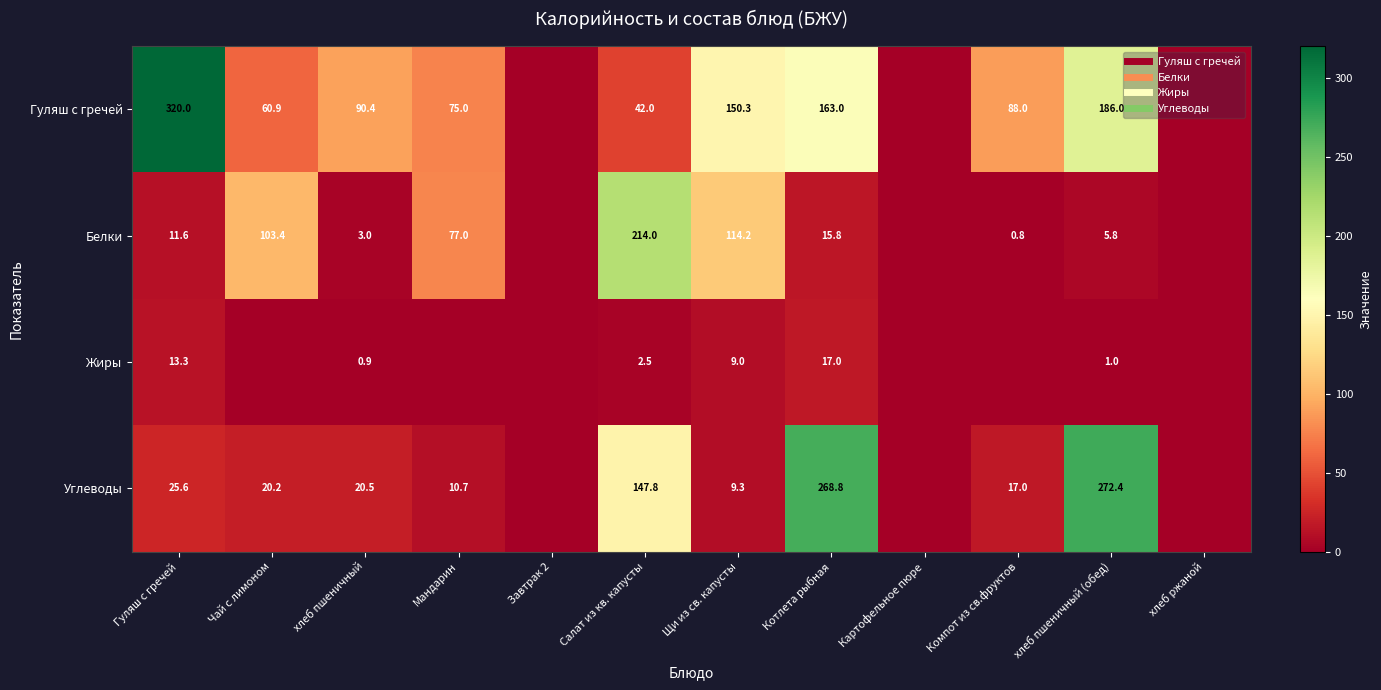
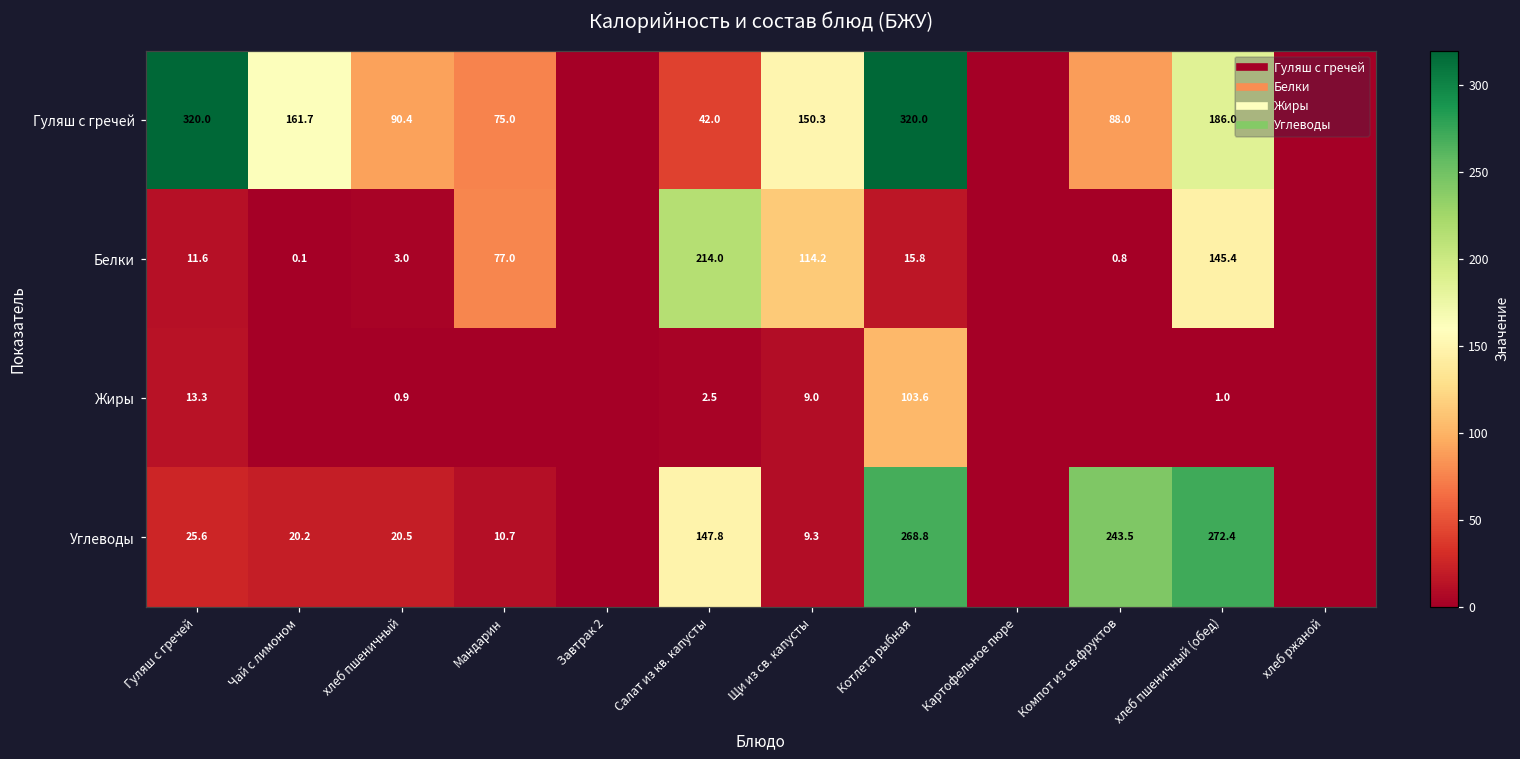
Гуляш с гречей, Чай с лимоном: 60.9 -> 161.7
Гуляш с гречей, Котлета рыбная: 163.0 -> 320.0
Белки, Чай с лимоном: 103.4 -> 0.1
Белки, хлеб пшеничный (обед): 5.8 -> 145.4
Жиры, Котлета рыбная: 17.0 -> 103.6
Углеводы, Компот из св.фруктов: 17.0 -> 243.5
